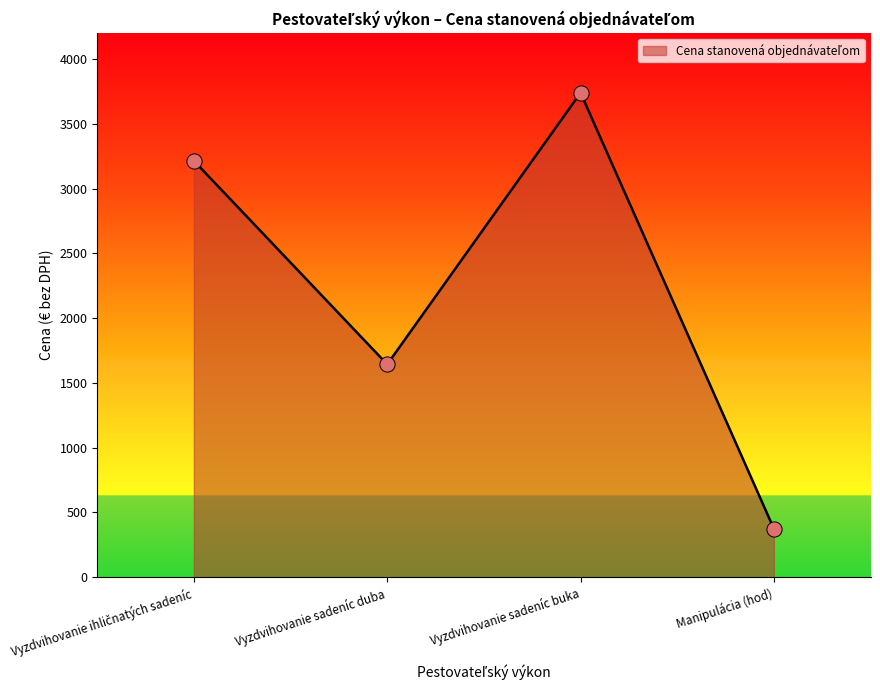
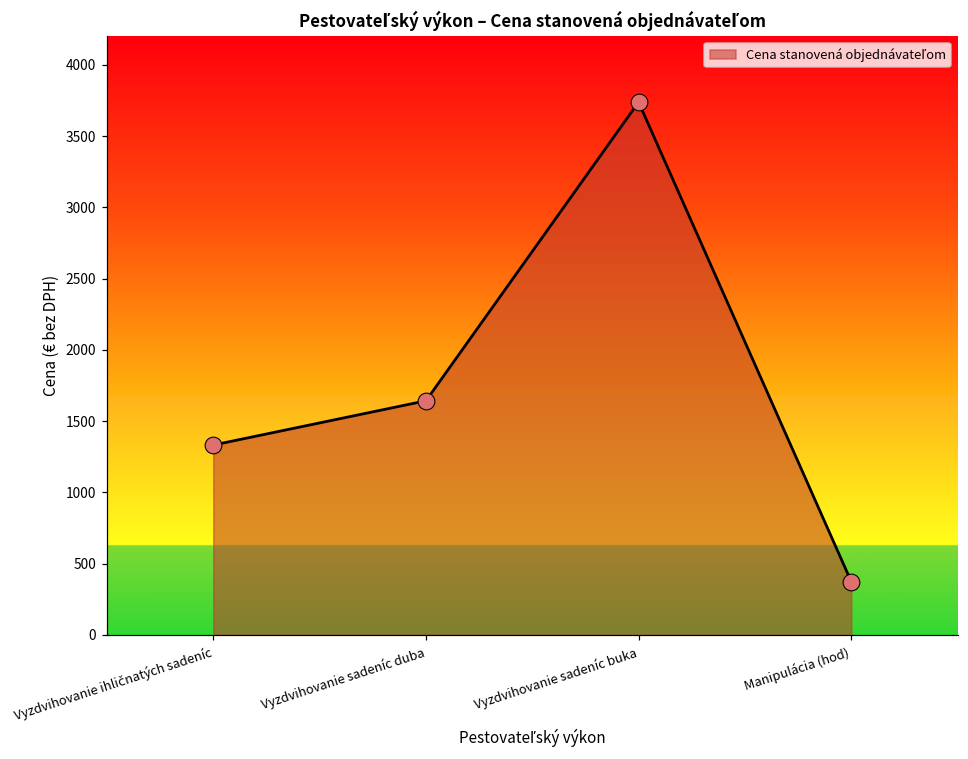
Vyzdvihovanie ihličnatých sadeníc: 3210 -> 1330
